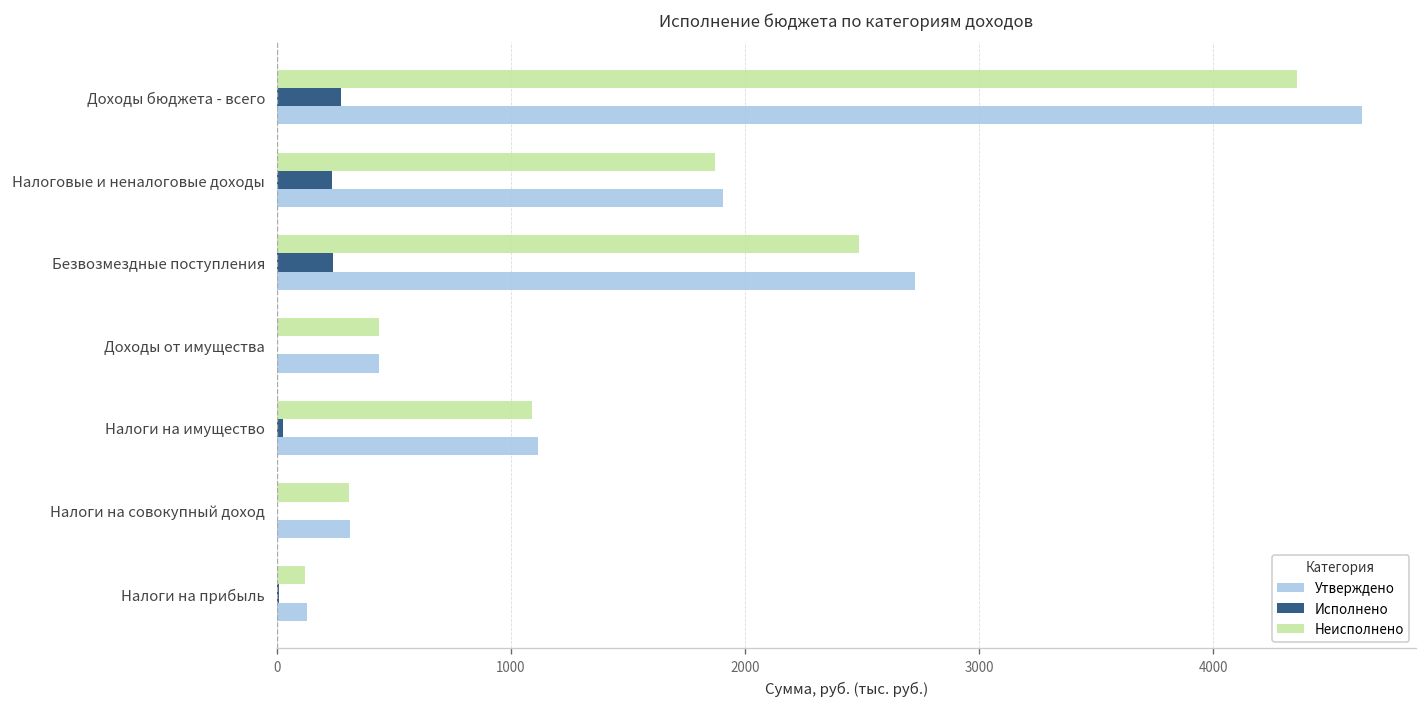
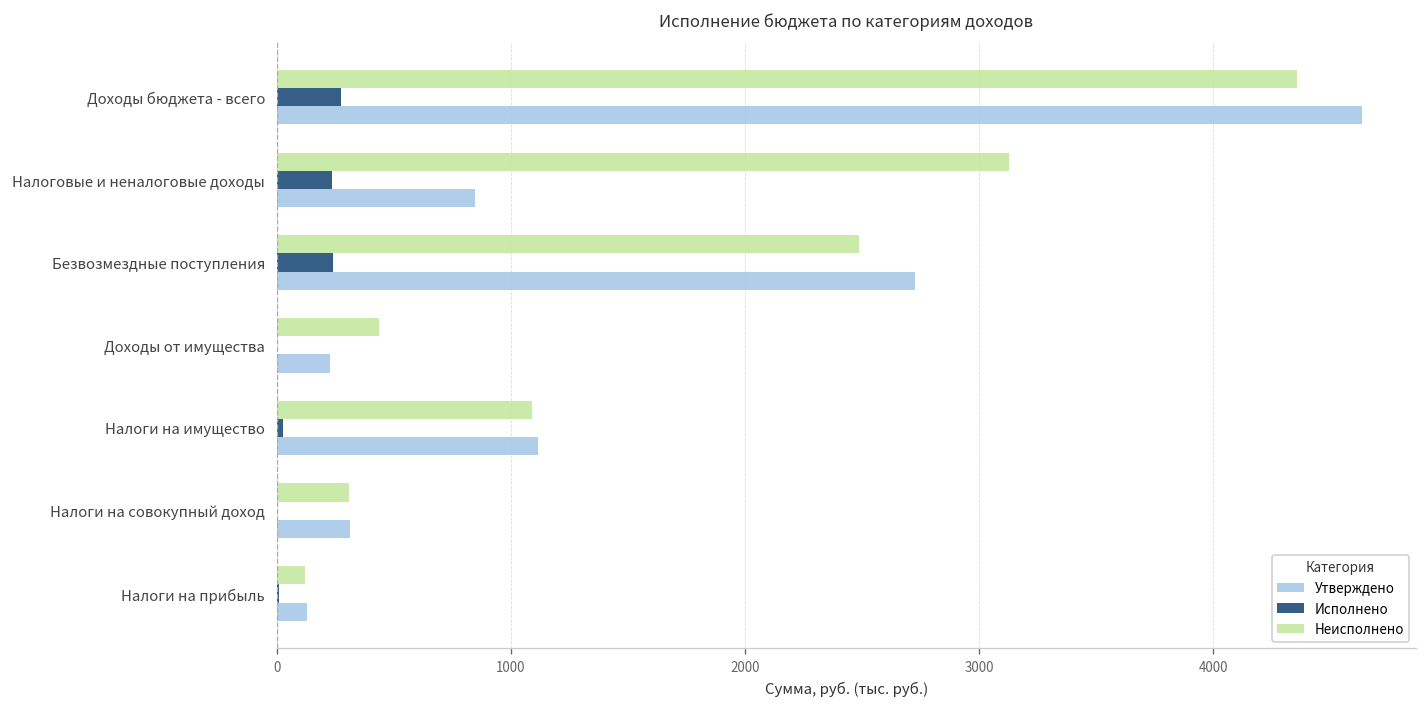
Неисполнено, Налоговые и неналоговые доходы: 1870 -> 3130
Утверждено, Налоговые и неналоговые доходы: 1910 -> 850
Утверждено, Доходы от имущества: 440 -> 230
